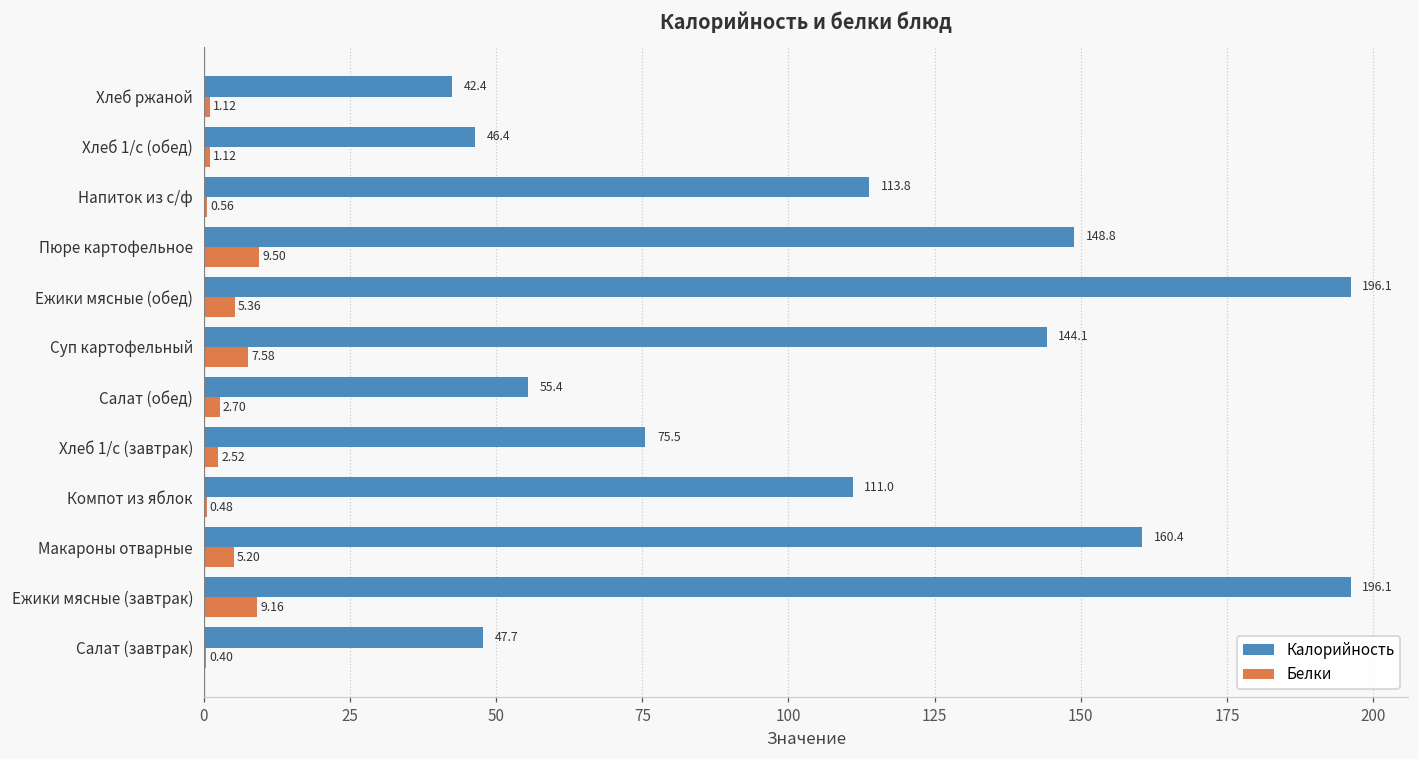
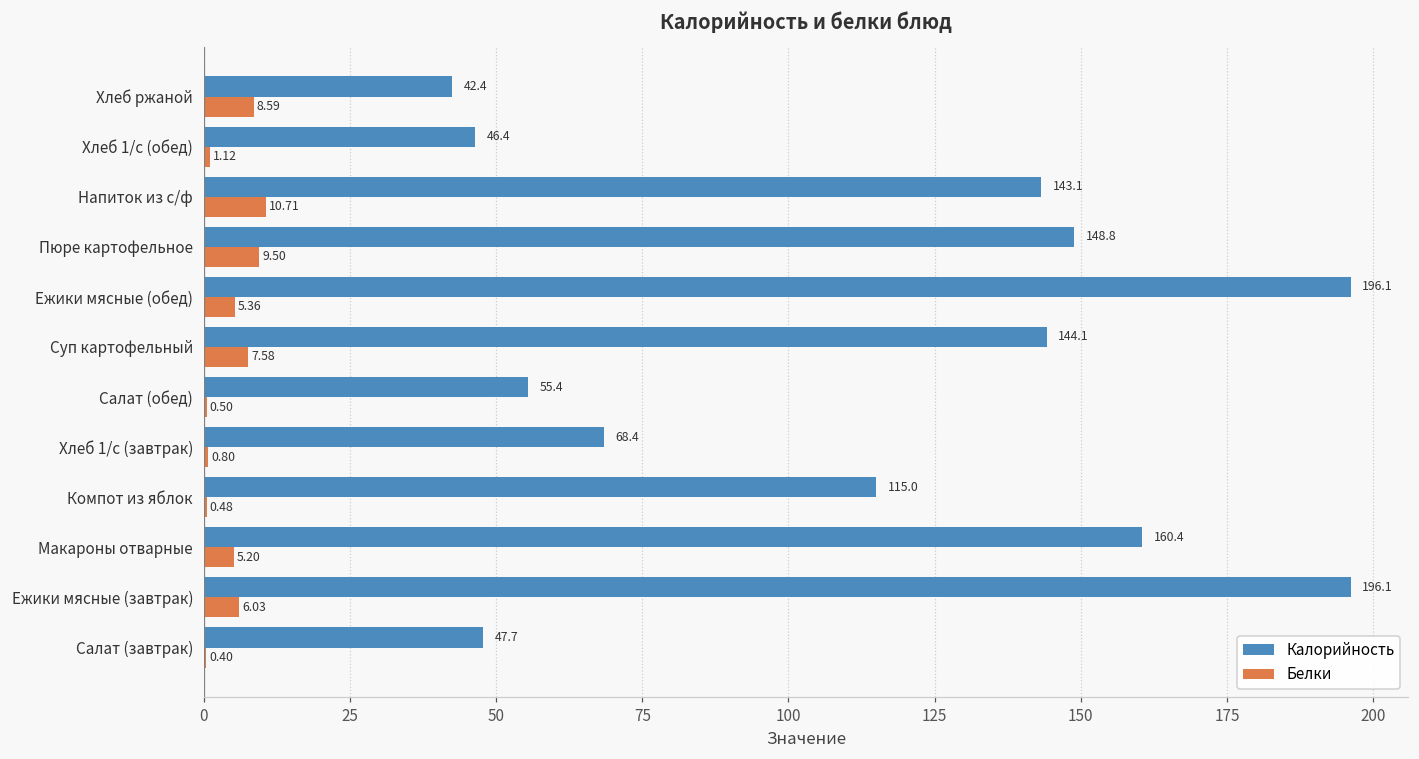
Белки, Хлеб ржаной: 1.12 -> 8.59
Калорийность, Напиток из с/ф: 113.8 -> 143.1
Белки, Напиток из с/ф: 0.56 -> 10.71
Белки, Салат (обед): 2.70 -> 0.50
Калорийность, Хлеб 1/с (завтрак): 75.5 -> 68.4
Белки, Хлеб 1/с (завтрак): 2.52 -> 0.80
Калорийность, Компот из яблок: 111.0 -> 115.0
Белки, Ежики мясные (завтрак): 9.16 -> 6.03
